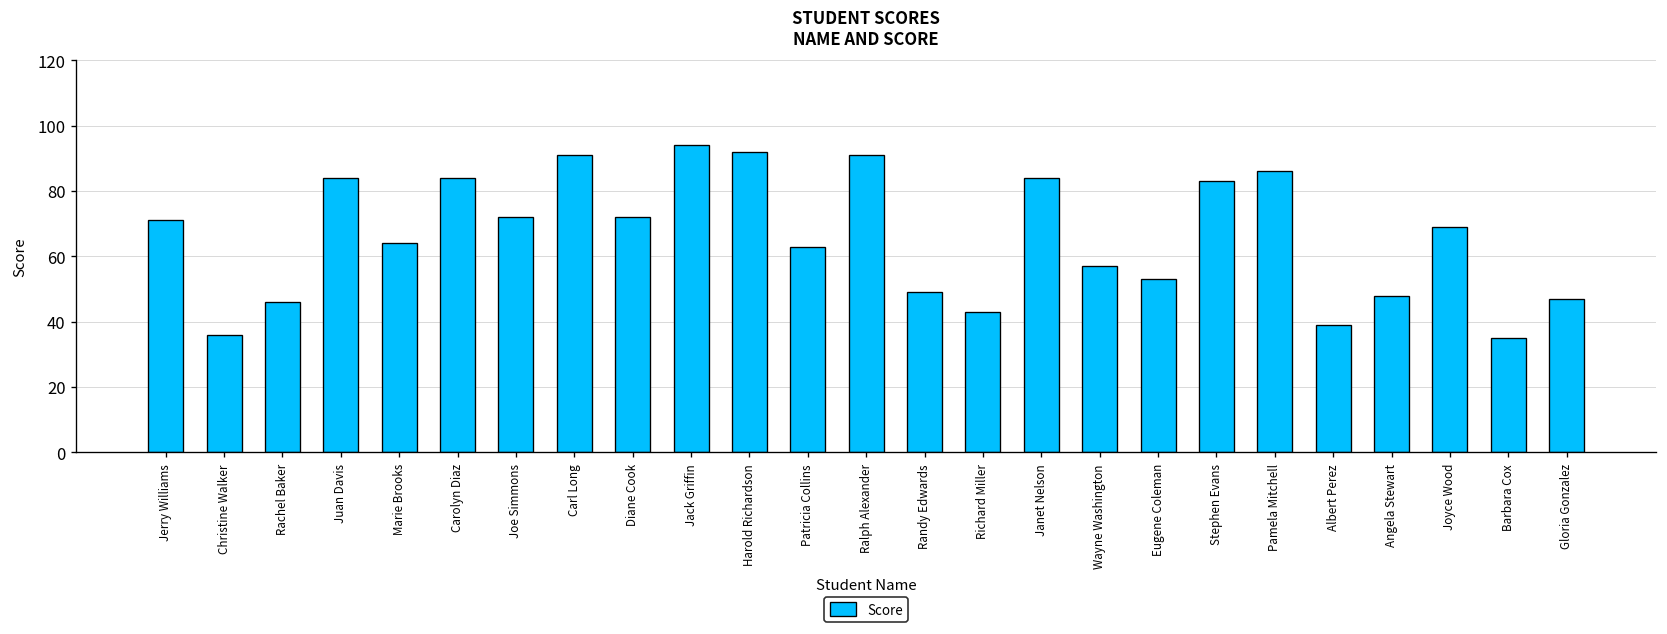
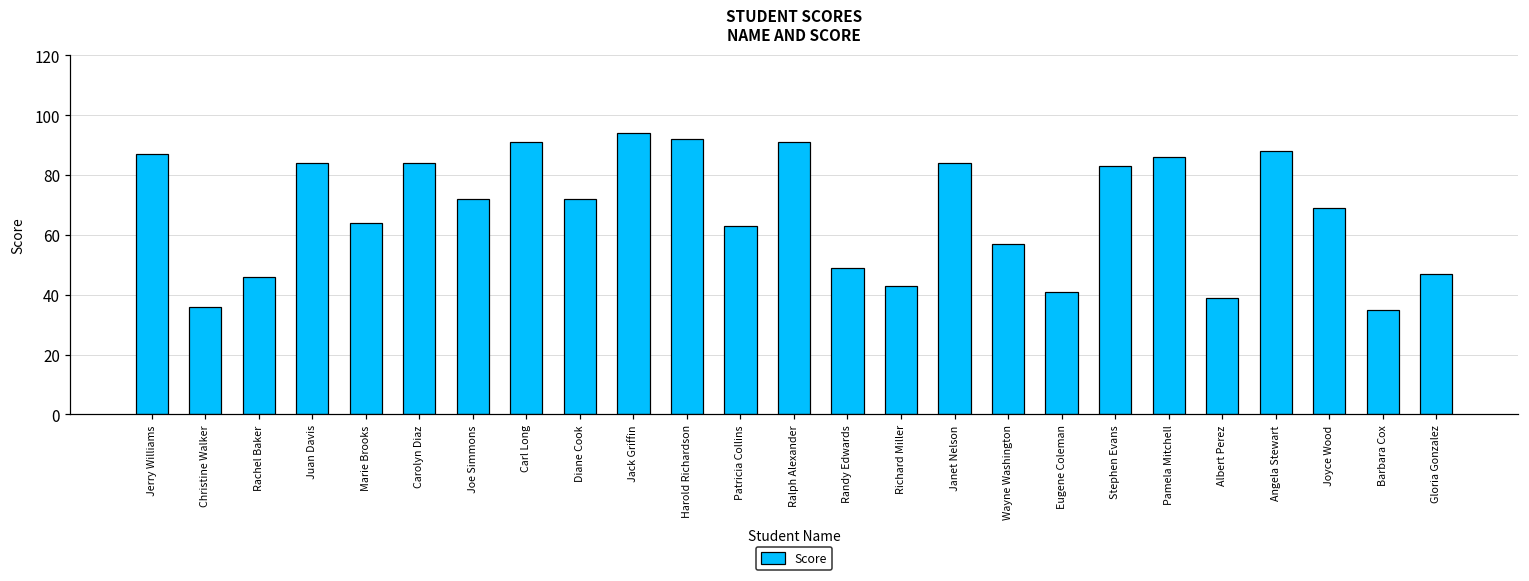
Jerry Williams: 71 -> 87
Eugene Coleman: 53 -> 41
Angela Stewart: 48 -> 88
